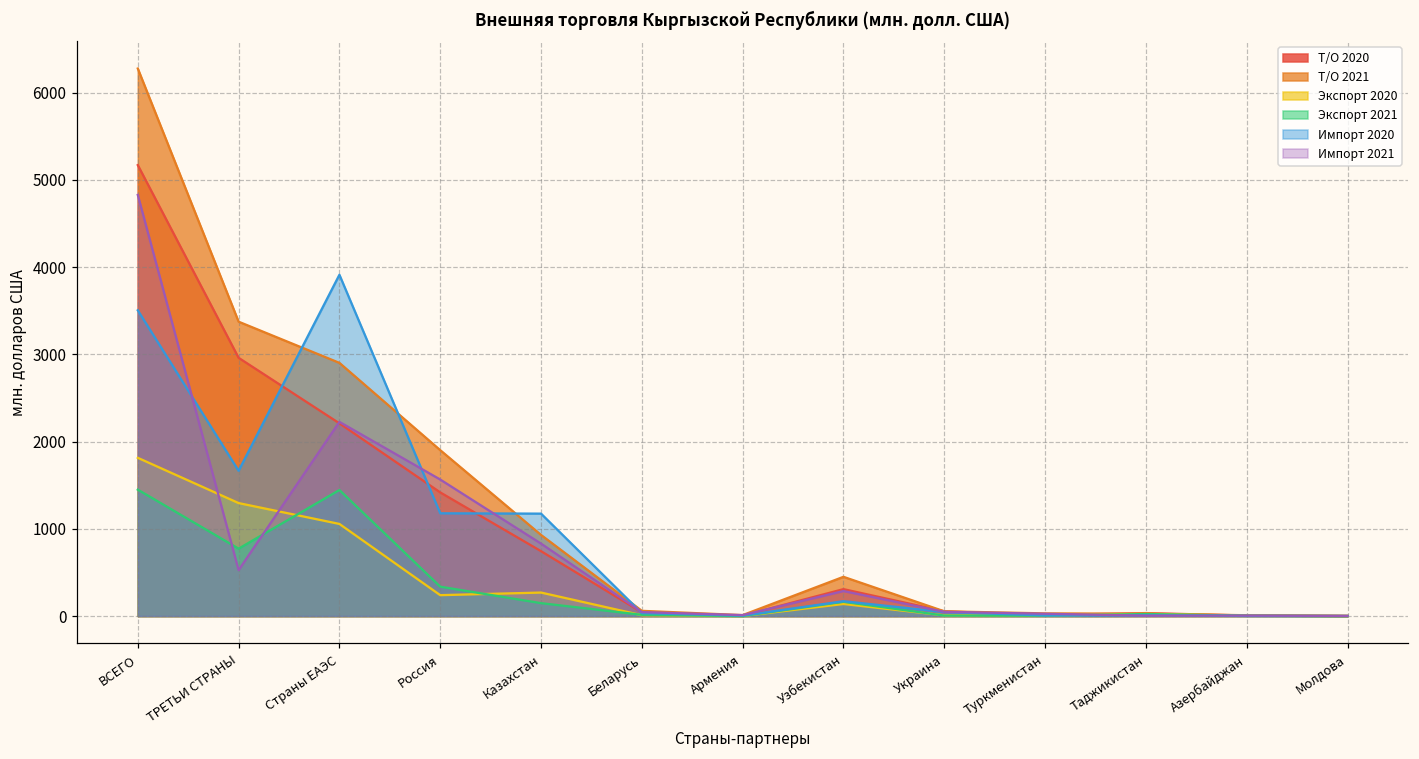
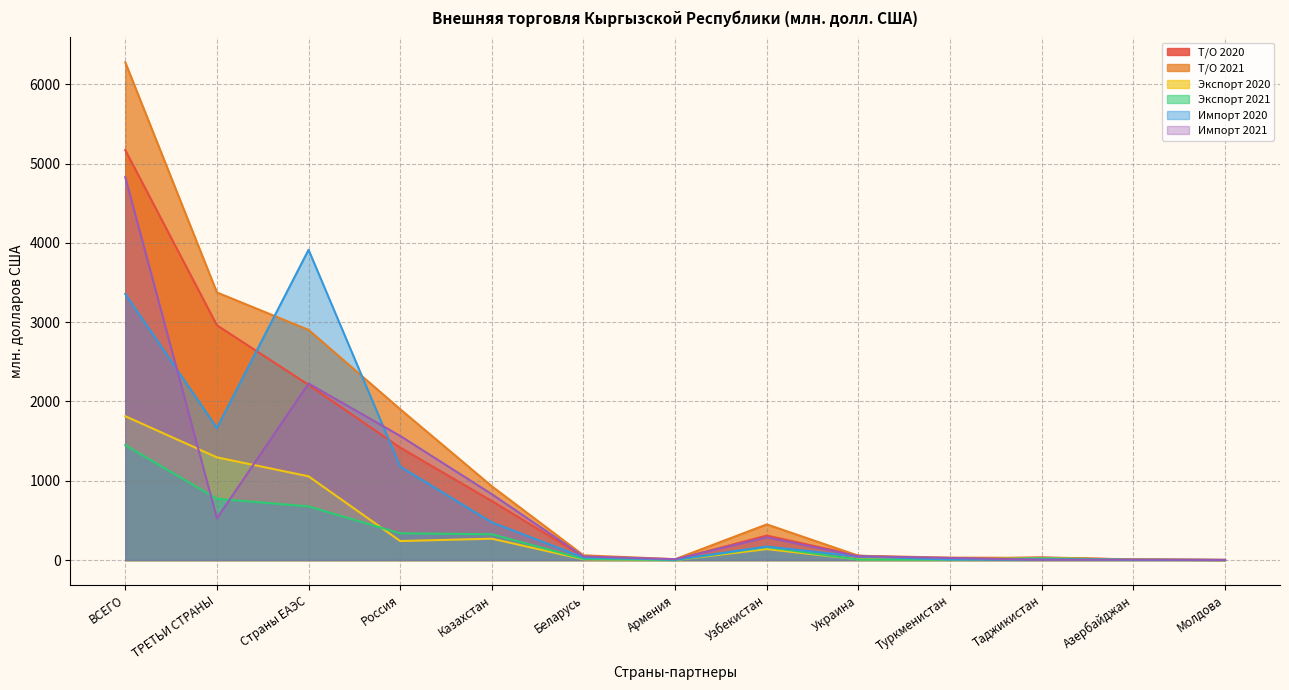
Импорт 2020, ВСЕГО: 3500 -> 3400
Экспорт 2021, Страны ЕАЭС: 1400 -> 700
Экспорт 2021, Казахстан: 100 -> 300
Импорт 2020, Казахстан: 1200 -> 500
